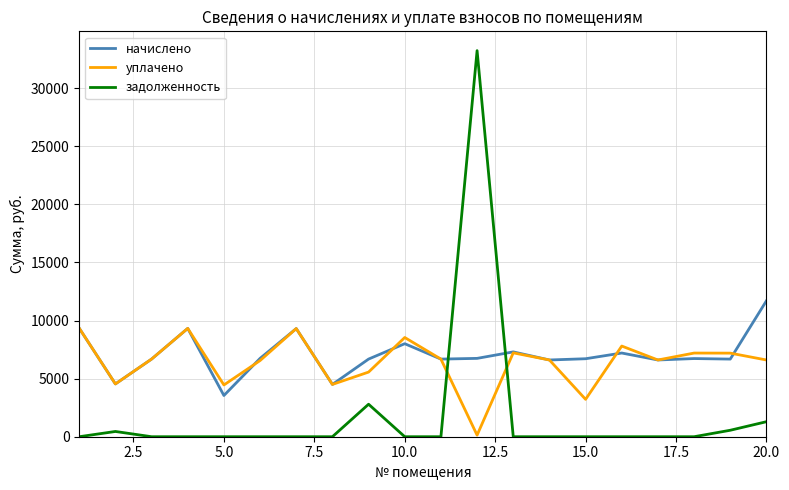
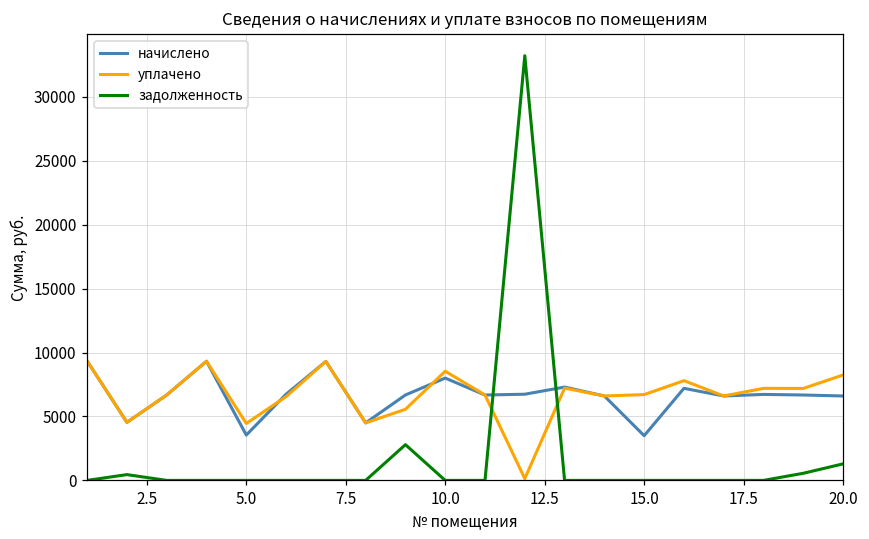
начислено, 15.0: 6700 -> 3500
уплачено, 15.0: 3200 -> 6700
начислено, 20.0: 11700 -> 6600
уплачено, 20.0: 6600 -> 8200
